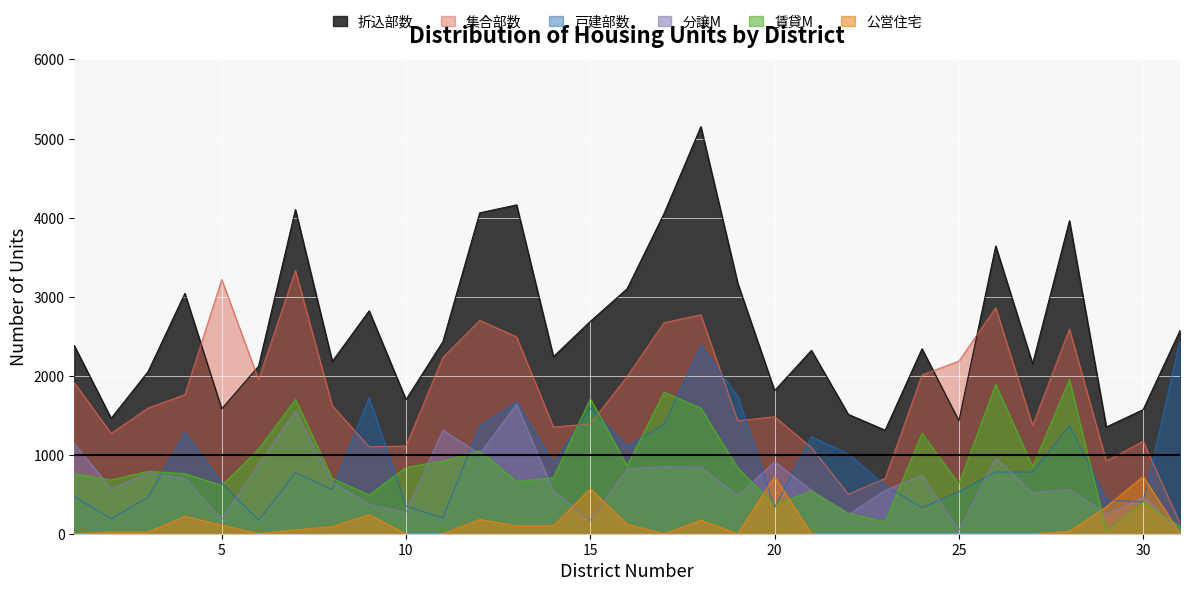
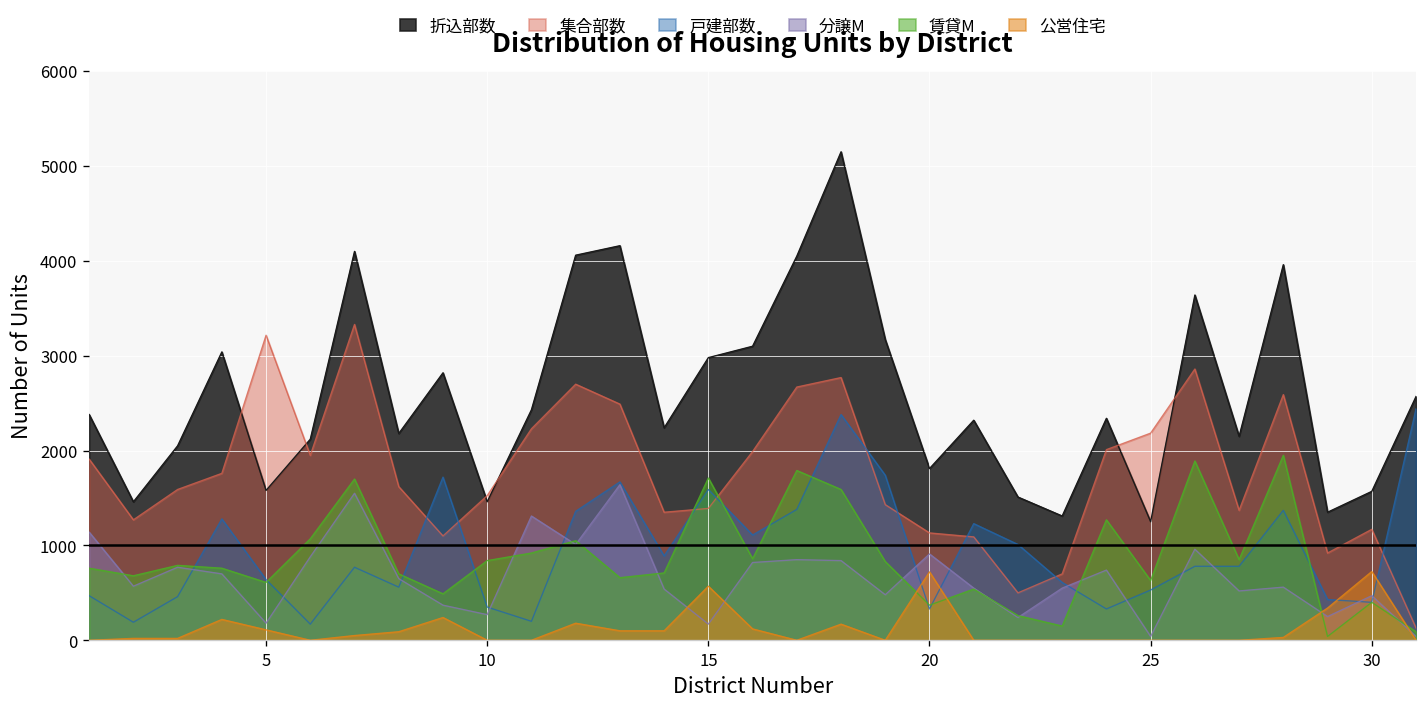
折込部数, 10: 1700 -> 1500
集合部数, 10: 1100 -> 1500
折込部数, 15: 2700 -> 3000
集合部数, 20: 1500 -> 1100
折込部数, 25: 1400 -> 1300
